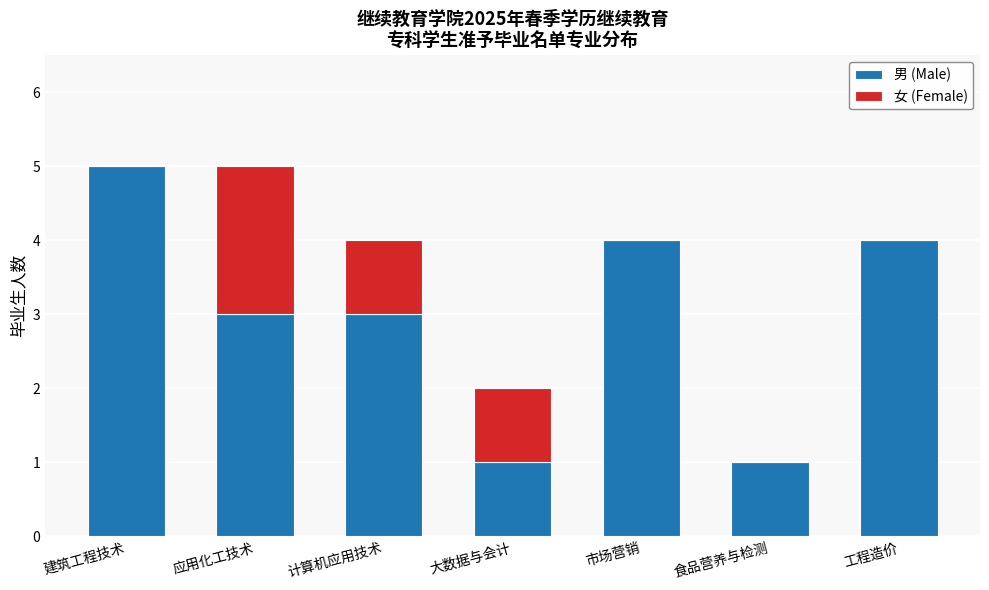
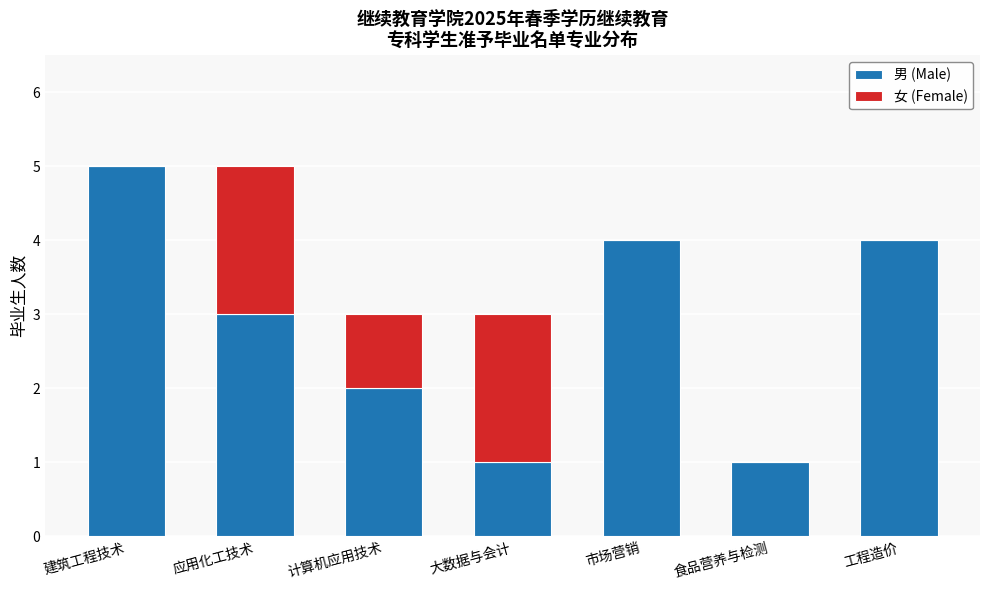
男 (Male), 计算机应用技术: 3 -> 2
女 (Female), 大数据与会计: 1 -> 2
